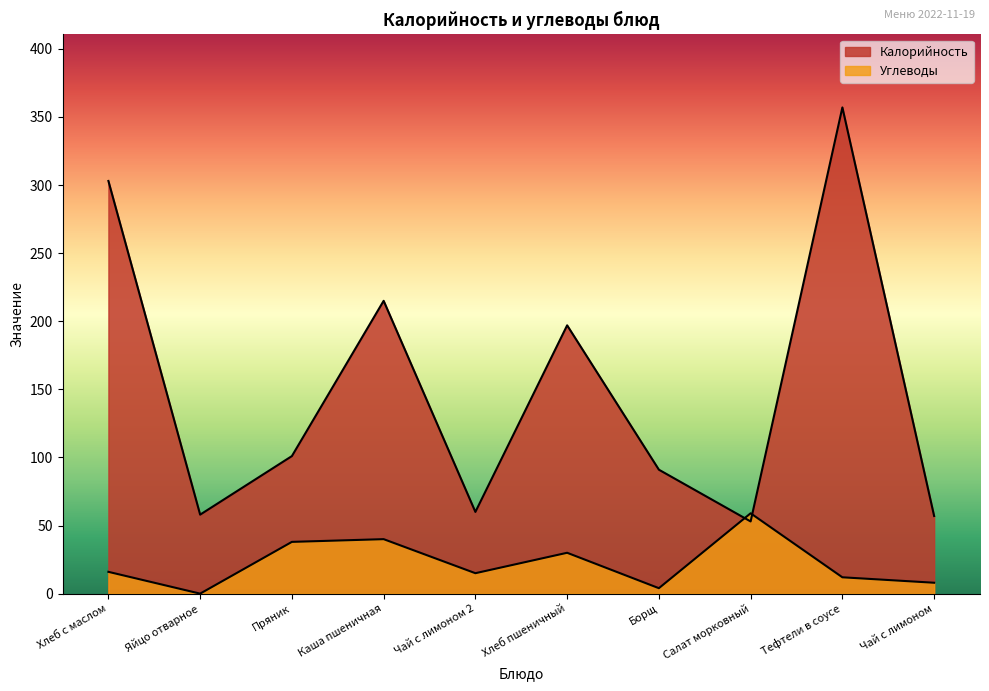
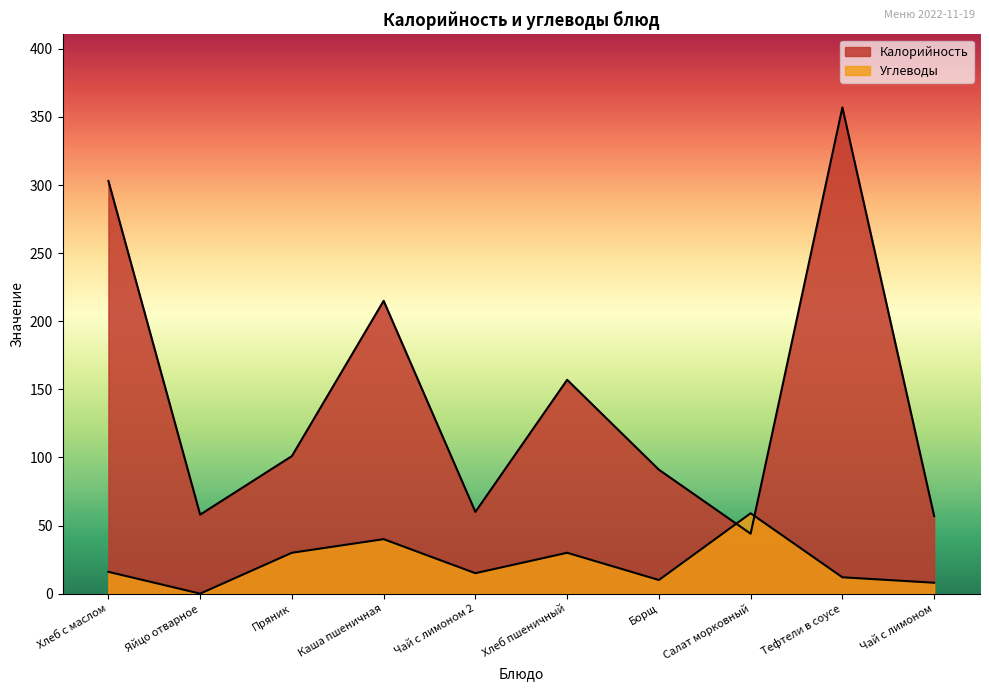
Углеводы, Пряник: 38 -> 30
Калорийность, Хлеб пшеничный: 197 -> 157
Углеводы, Борщ: 4 -> 10
Калорийность, Салат морковный: 53 -> 44
